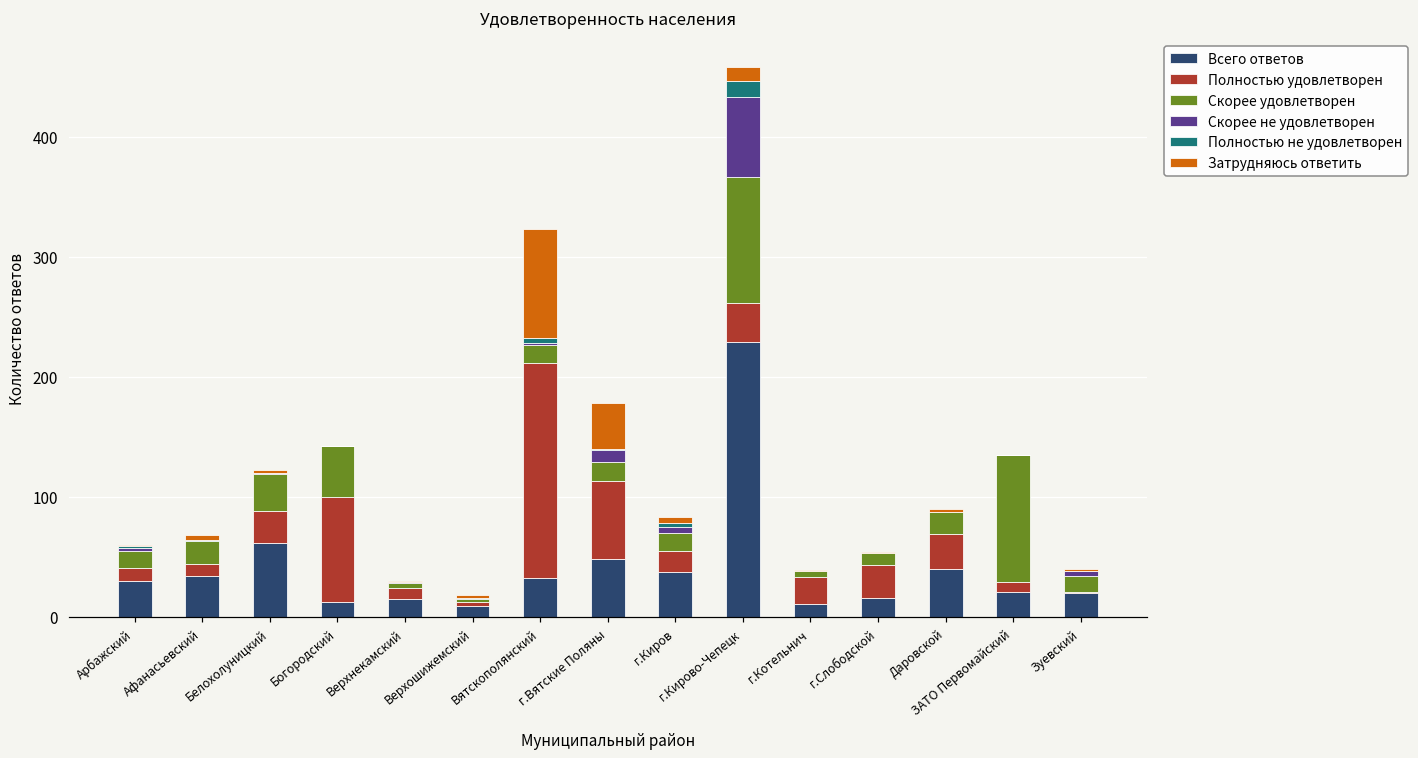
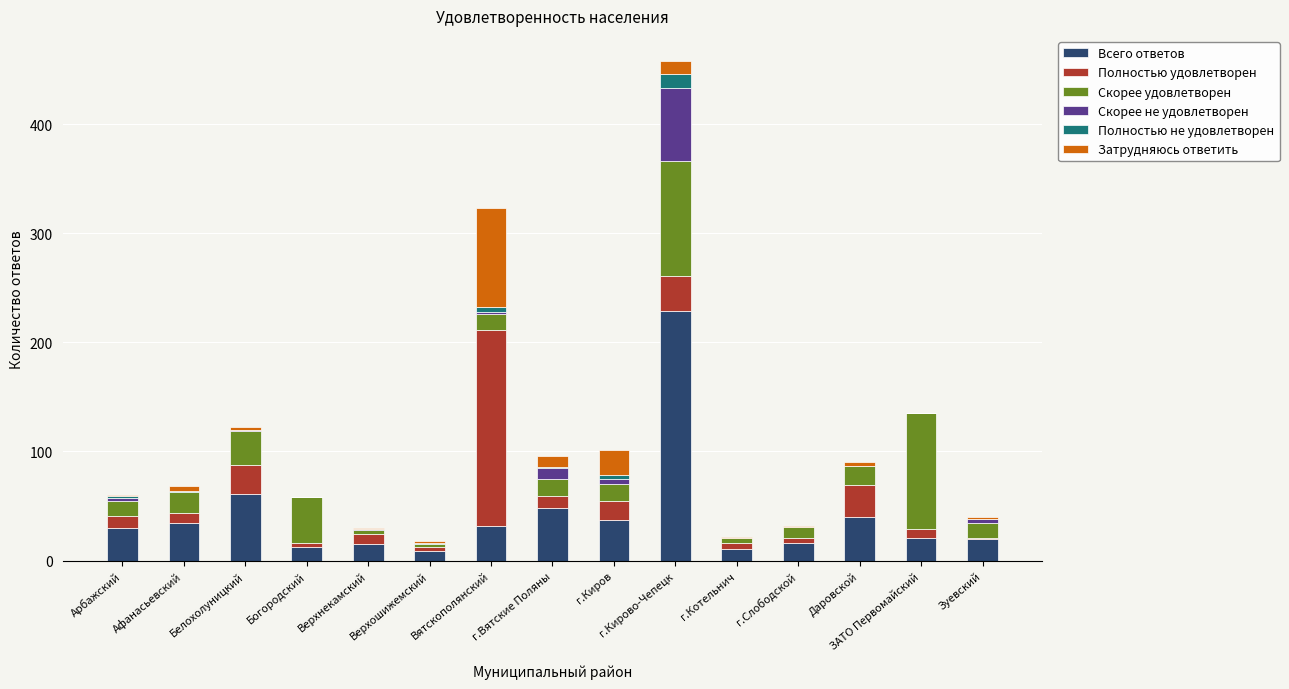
Полностью удовлетворен, Богородский: 88 -> 4
Полностью удовлетворен, г.Вятские Поляны: 65 -> 11
Затрудняюсь ответить, г.Вятские Поляны: 38 -> 10
Затрудняюсь ответить, г.Киров: 5 -> 23
Полностью удовлетворен, г.Котельнич: 22 -> 5
Полностью удовлетворен, г.Слободской: 27 -> 5
